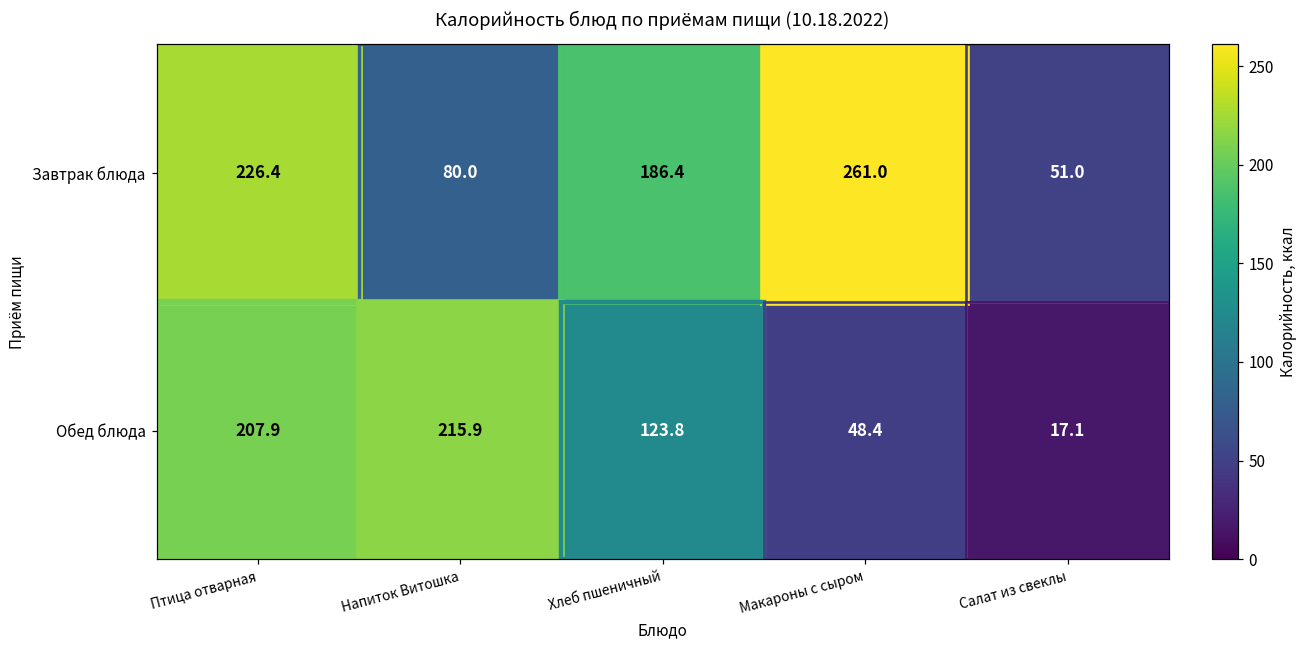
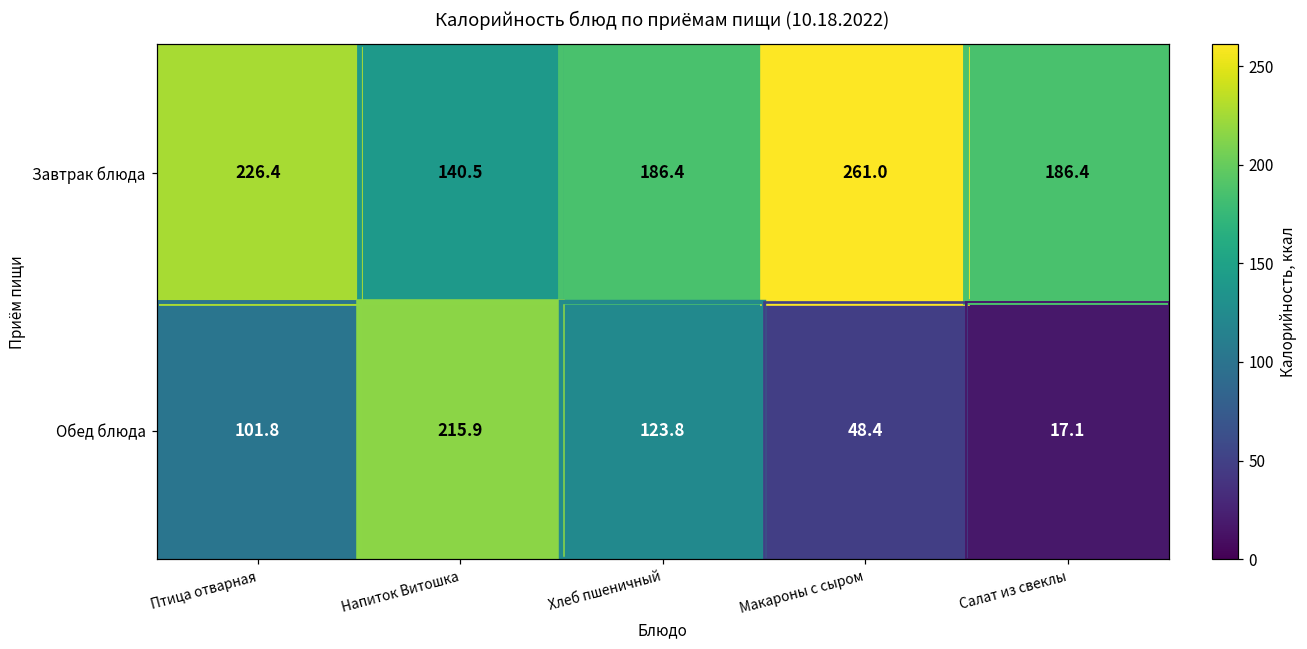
Завтрак блюда, Напиток Витошка: 80.0 -> 140.5
Завтрак блюда, Салат из свеклы: 51.0 -> 186.4
Обед блюда, Птица отварная: 207.9 -> 101.8
